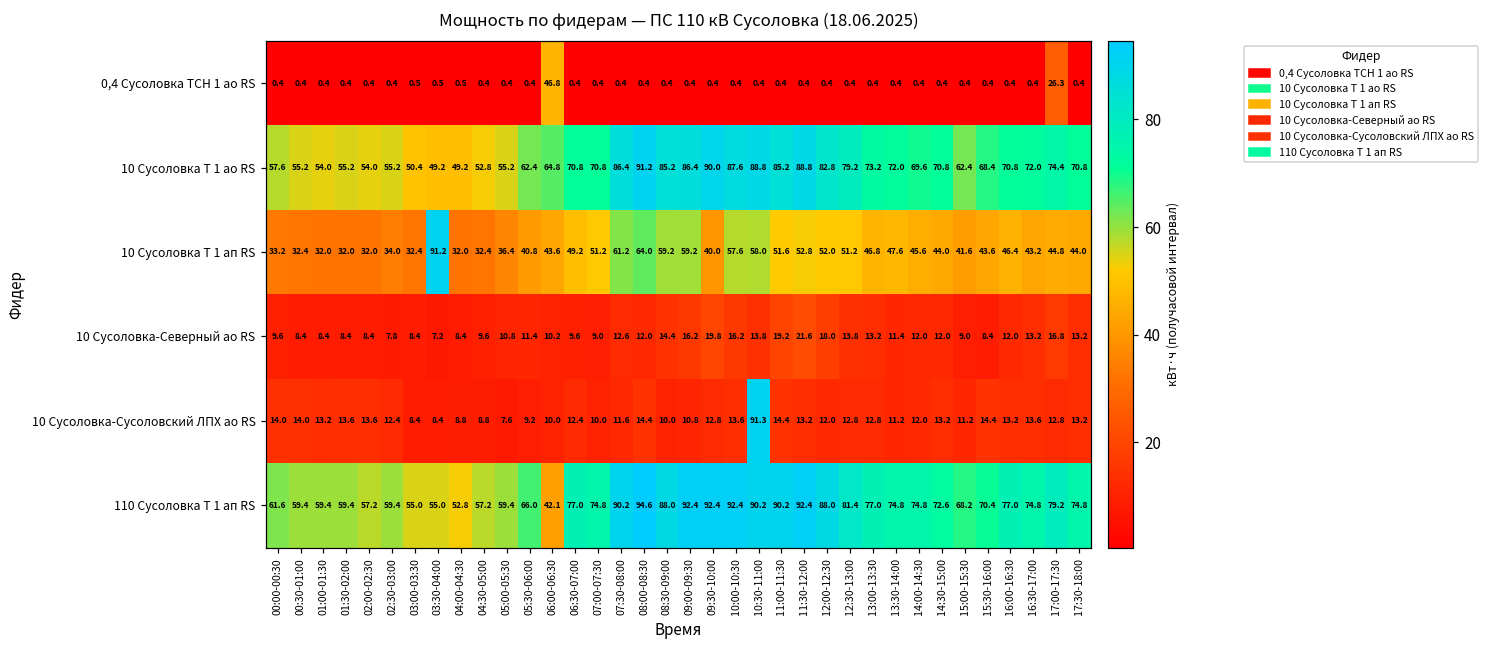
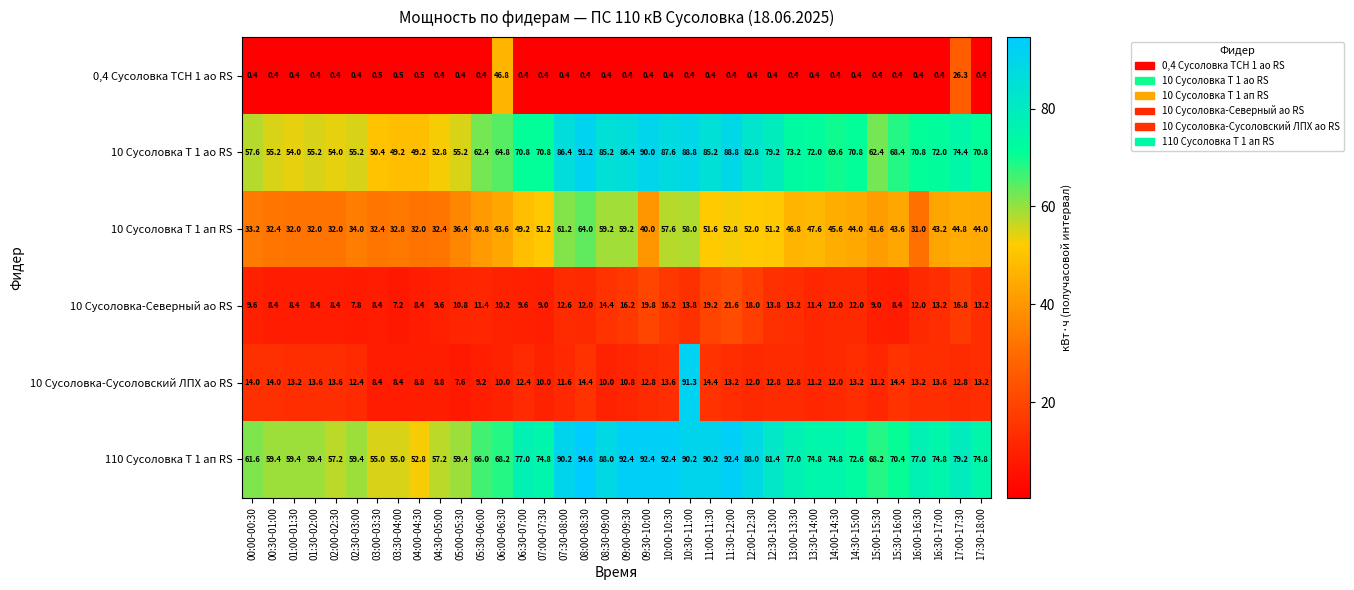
10 Сусоловка Т 1 ап RS, 03:30-04:00: 91.2 -> 32.8
10 Сусоловка Т 1 ап RS, 16:00-16:30: 46.4 -> 31.0
110 Сусоловка Т 1 ап RS, 06:00-06:30: 42.1 -> 68.2
